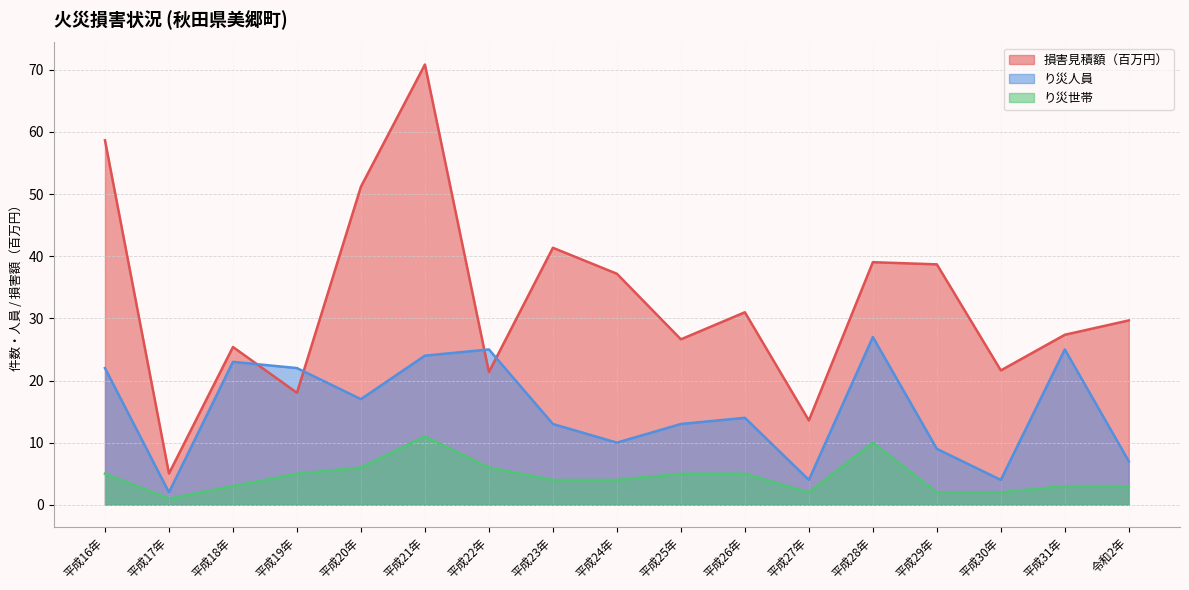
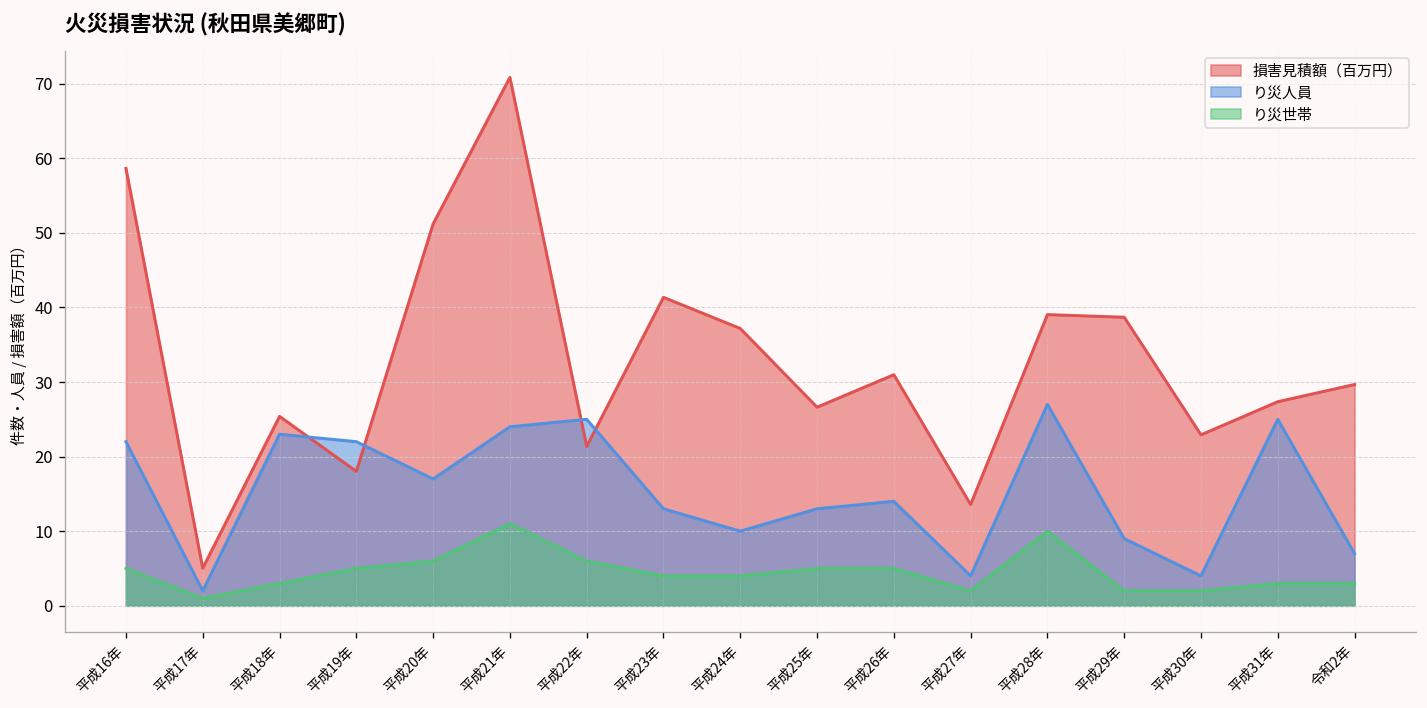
損害見積額（百万円）, 平成30年: 22 -> 23
